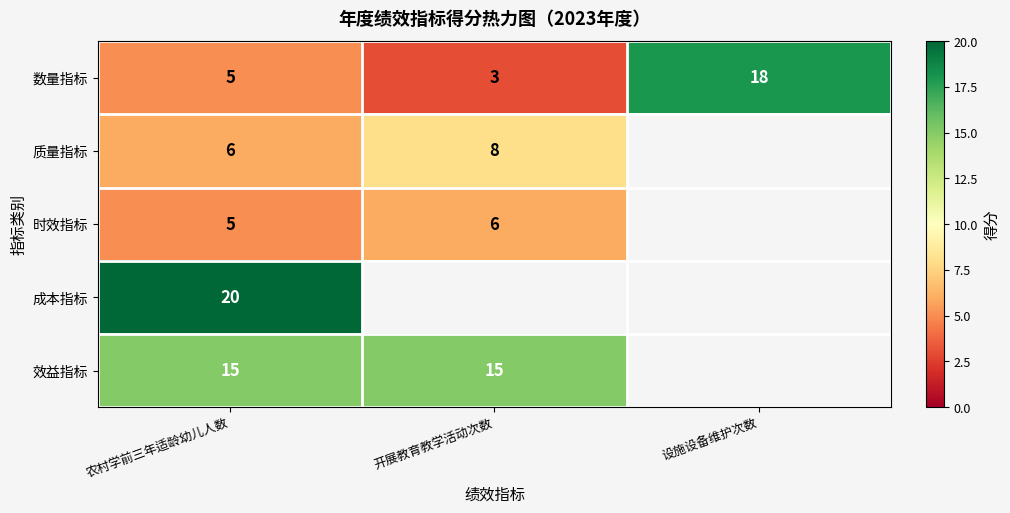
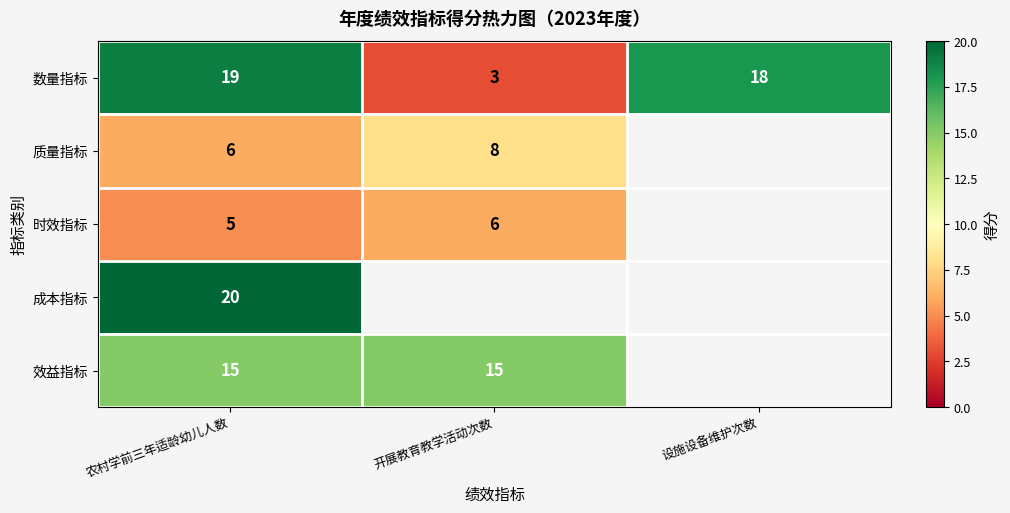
数量指标, 农村学前三年适龄幼儿人数: 5 -> 19
